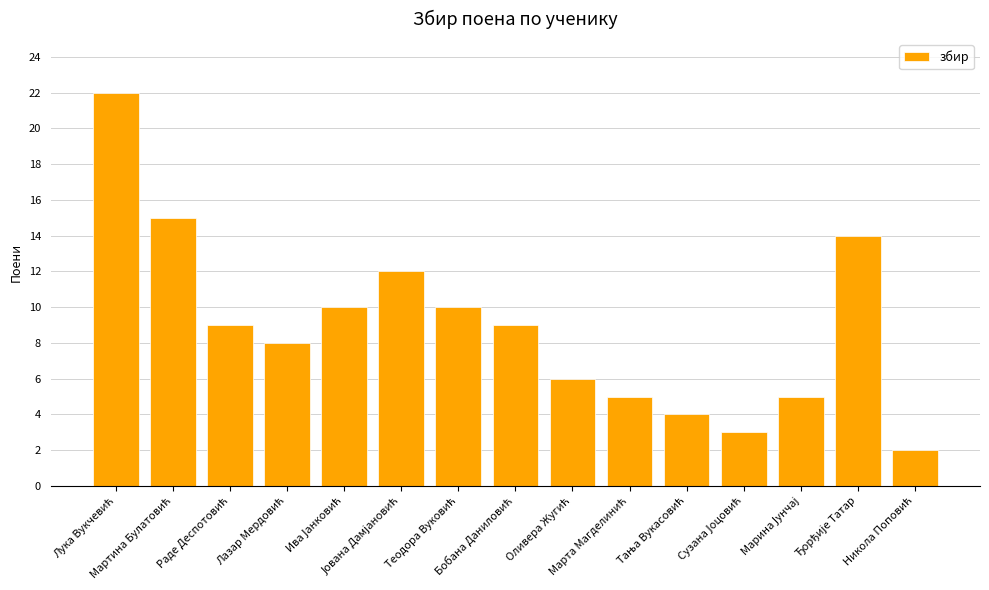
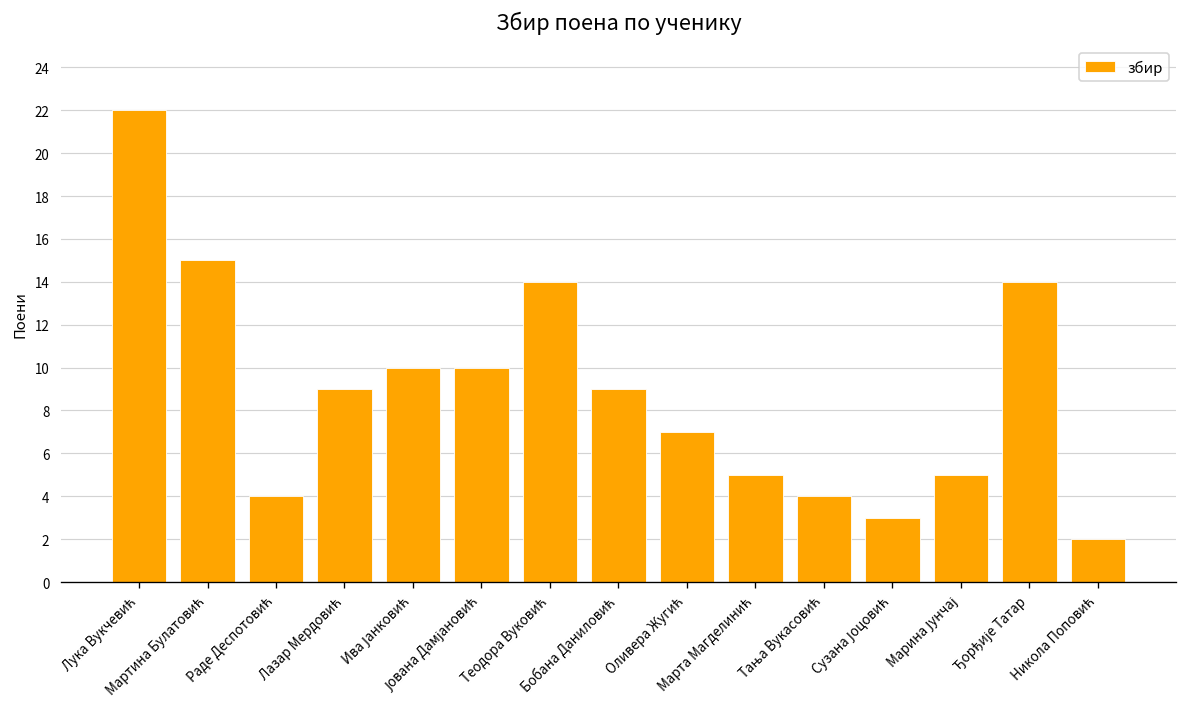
Раде Деспотовић: 9 -> 4
Лазар Мердовић: 8 -> 9
Јована Дамјановић: 12 -> 10
Теодора Вуковић: 10 -> 14
Оливера Жугић: 6 -> 7
